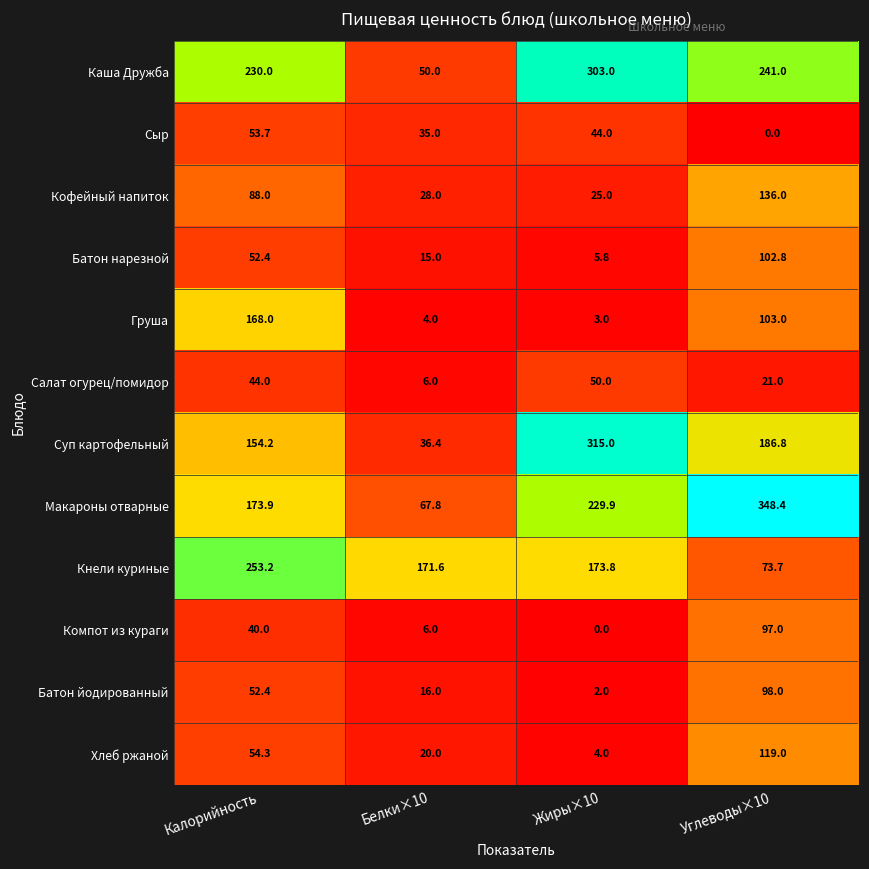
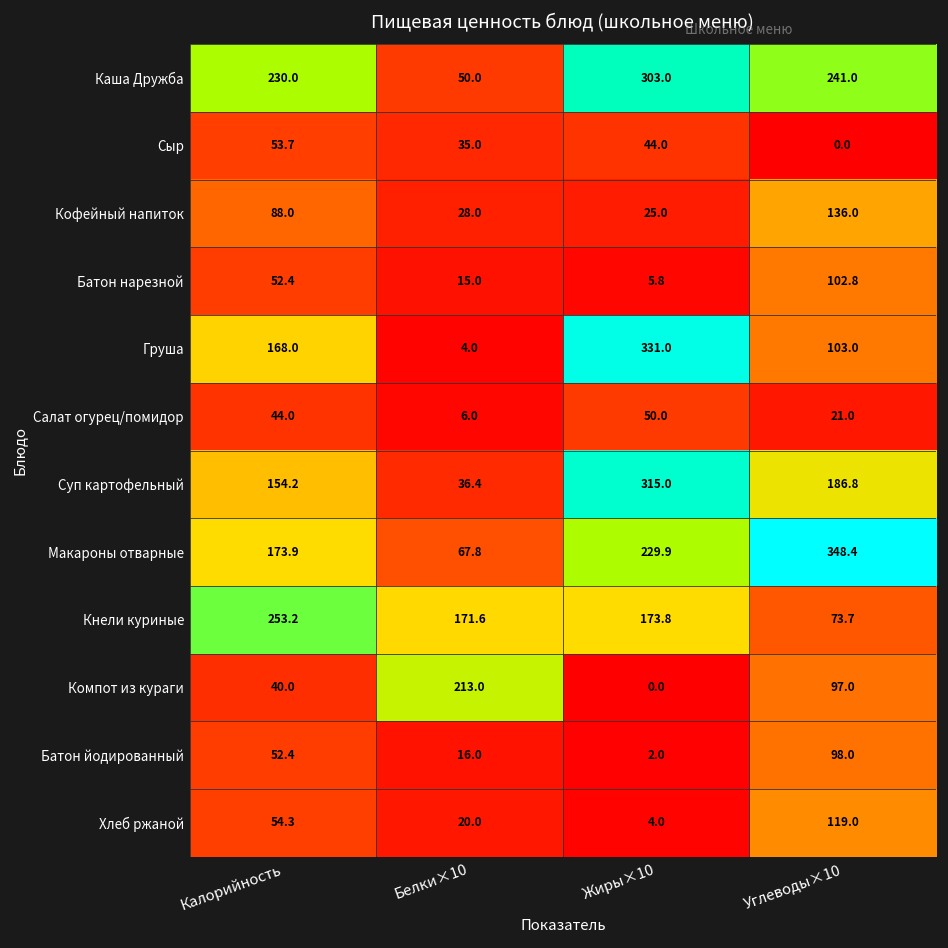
Груша, Жиры×10: 3.0 -> 331.0
Компот из кураги, Белки×10: 6.0 -> 213.0
